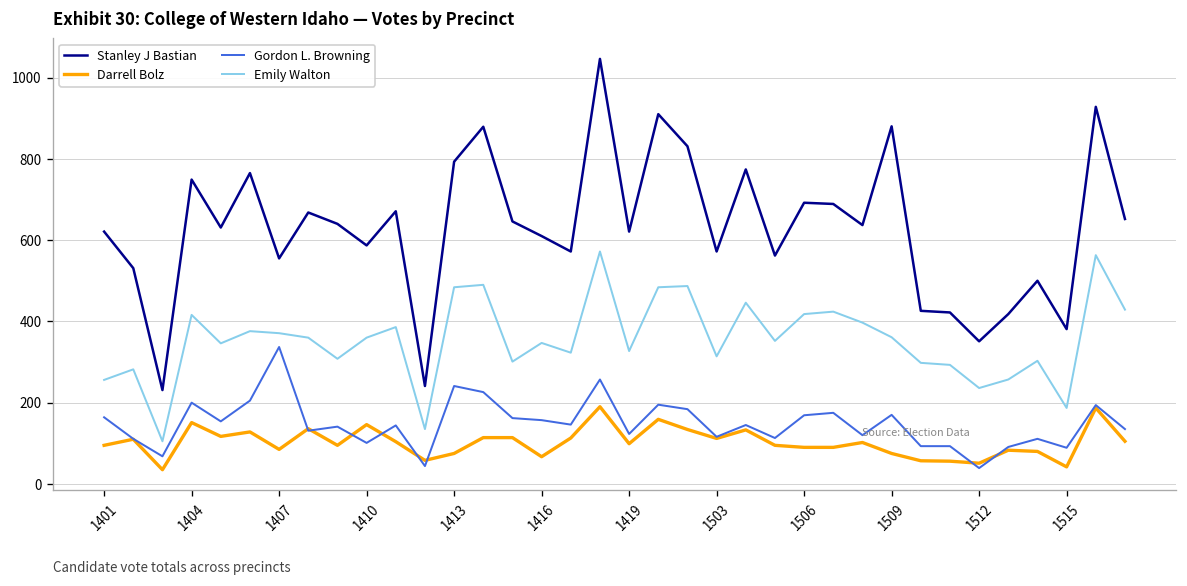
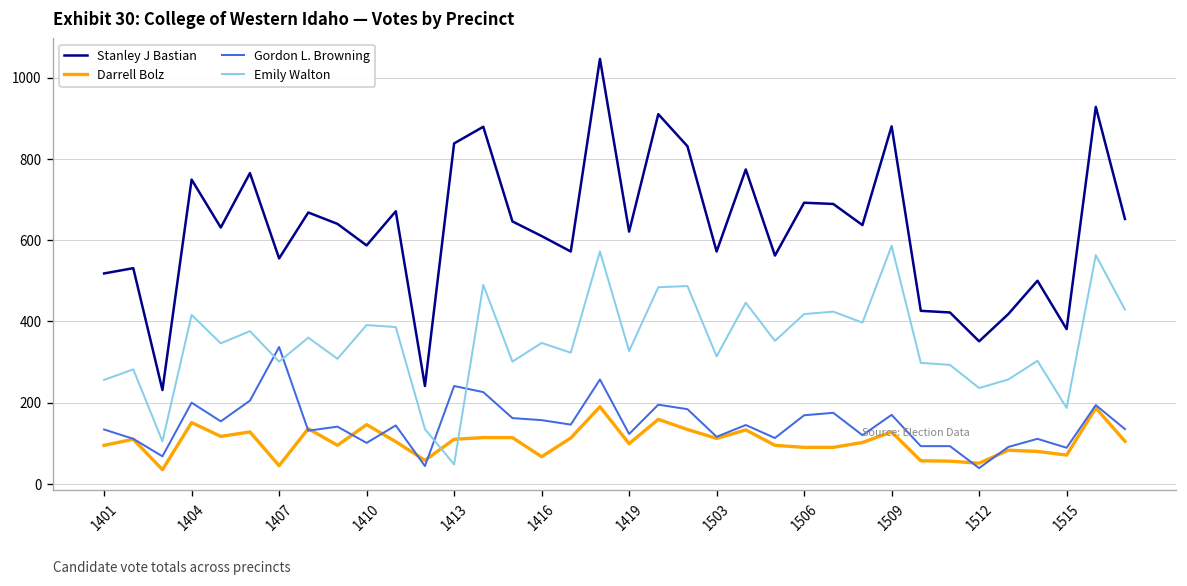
Stanley J Bastian, 1401: 620 -> 520
Gordon L. Browning, 1401: 160 -> 130
Darrell Bolz, 1407: 90 -> 50
Emily Walton, 1407: 370 -> 300
Emily Walton, 1410: 360 -> 390
Stanley J Bastian, 1413: 790 -> 840
Darrell Bolz, 1413: 80 -> 110
Emily Walton, 1413: 480 -> 50
Darrell Bolz, 1509: 80 -> 130
Emily Walton, 1509: 360 -> 590
Darrell Bolz, 1515: 40 -> 70
